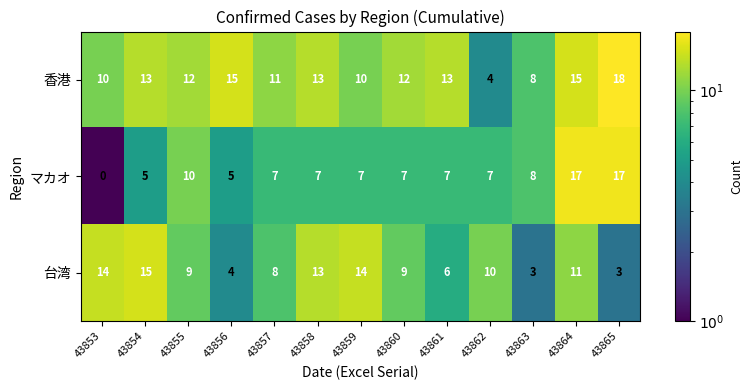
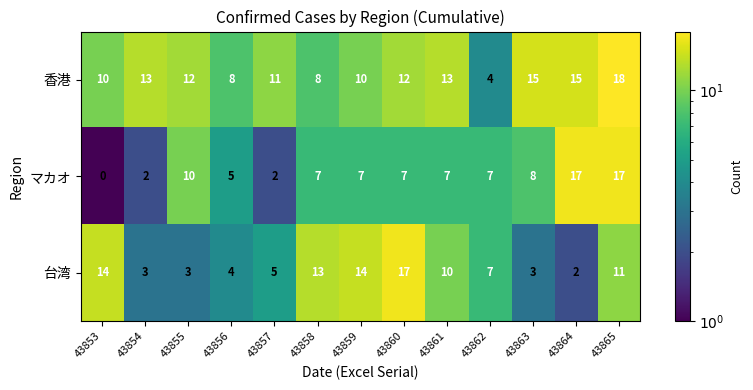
香港, 43856: 15 -> 8
香港, 43858: 13 -> 8
香港, 43863: 8 -> 15
マカオ, 43854: 5 -> 2
マカオ, 43857: 7 -> 2
台湾, 43854: 15 -> 3
台湾, 43855: 9 -> 3
台湾, 43857: 8 -> 5
台湾, 43860: 9 -> 17
台湾, 43861: 6 -> 10
台湾, 43862: 10 -> 7
台湾, 43864: 11 -> 2
台湾, 43865: 3 -> 11
